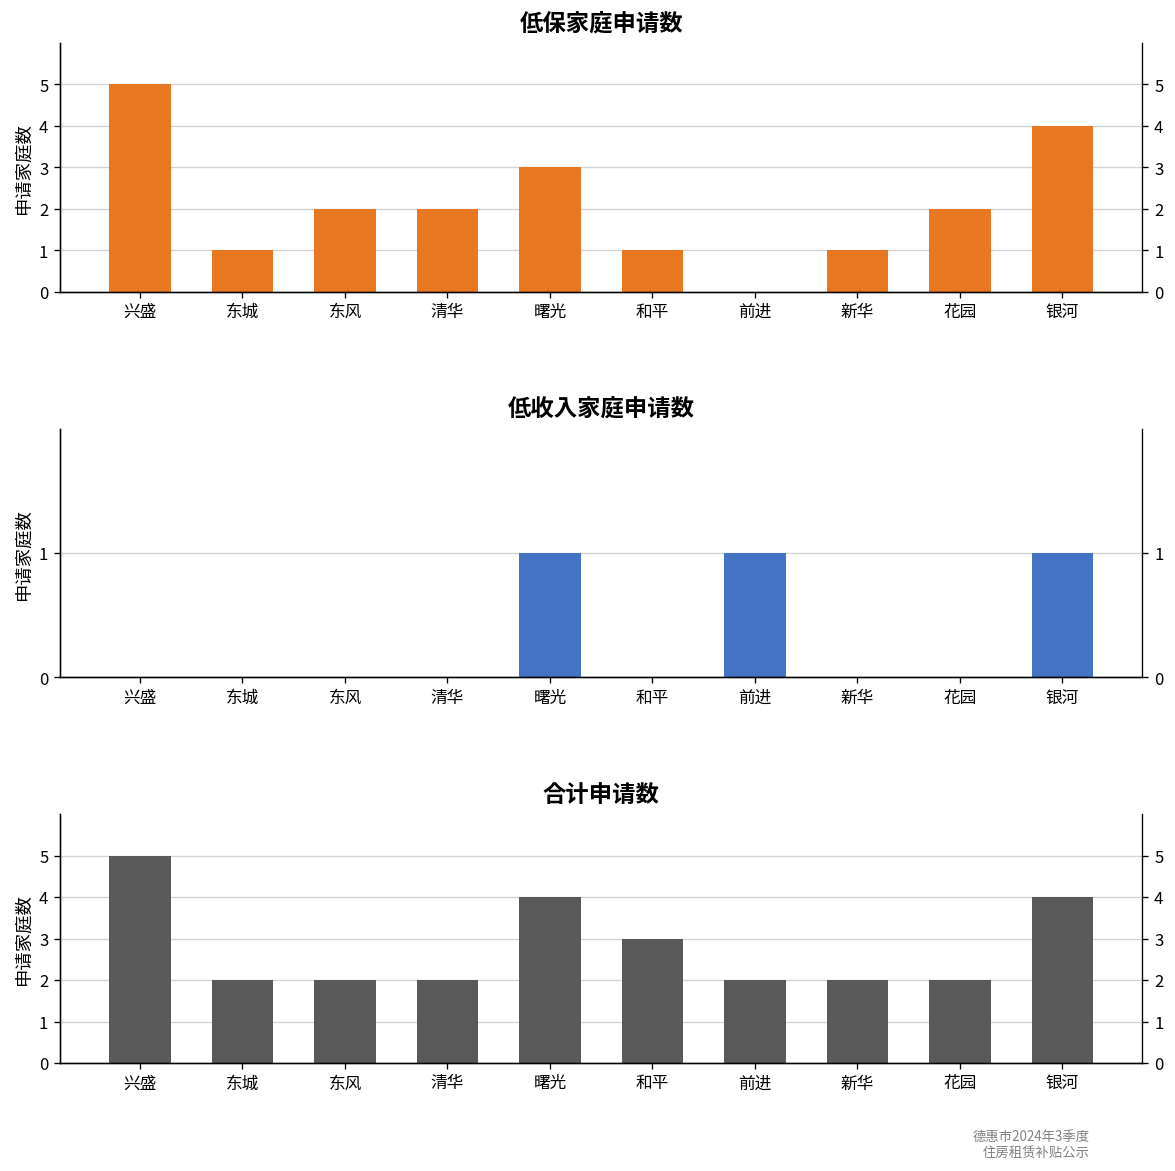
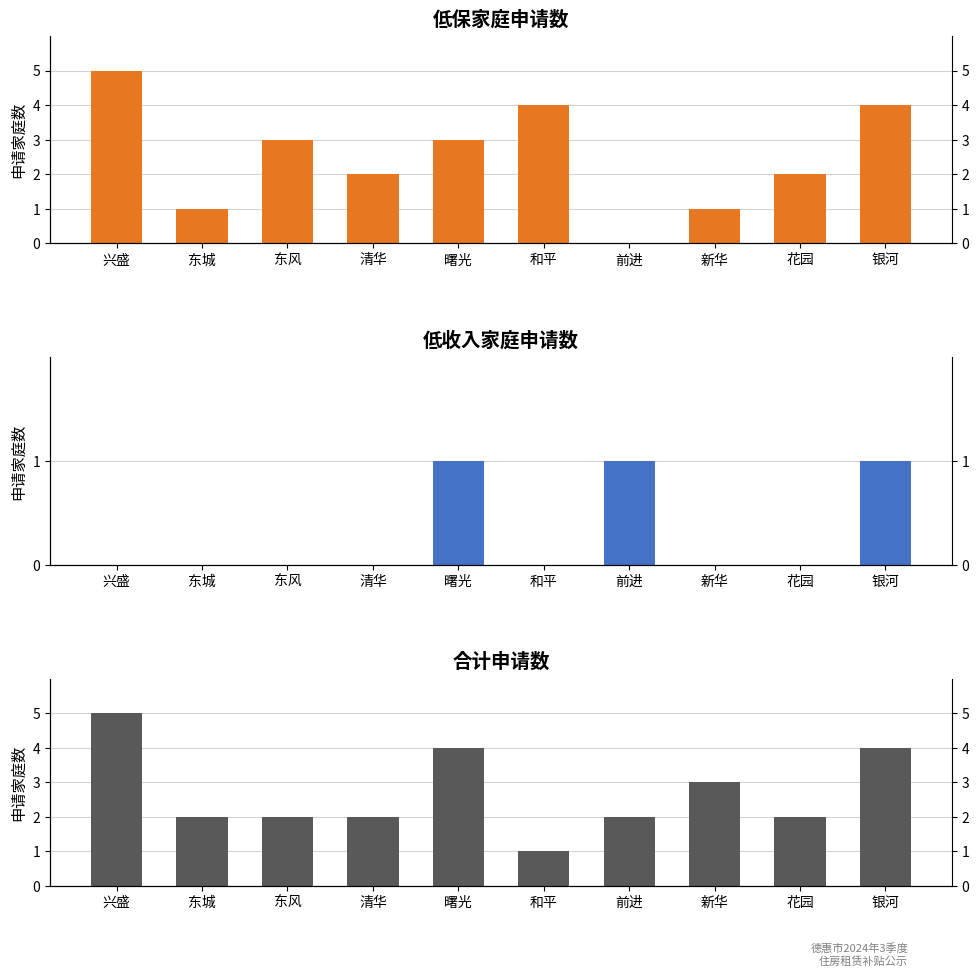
低保家庭申请数, 东风: 2 -> 3
低保家庭申请数, 和平: 1 -> 4
合计申请数, 和平: 3 -> 1
合计申请数, 新华: 2 -> 3
